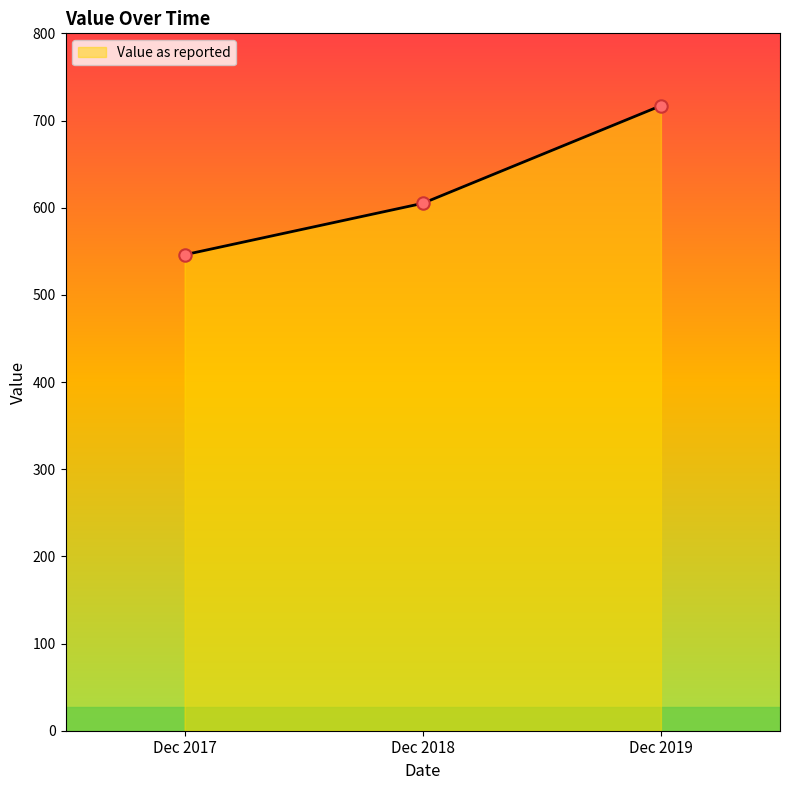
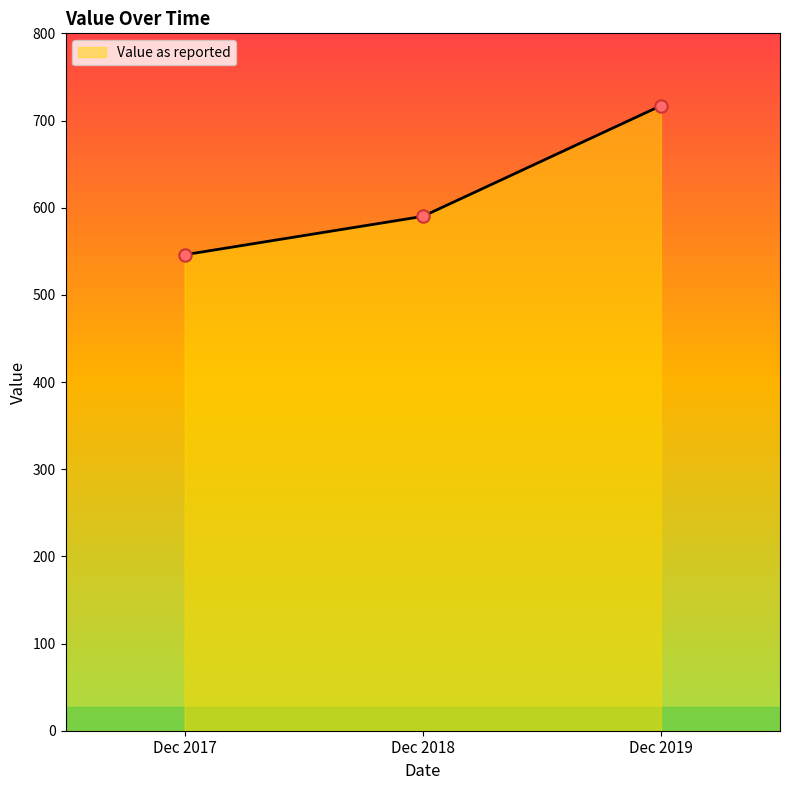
Dec 2018: 610 -> 590
